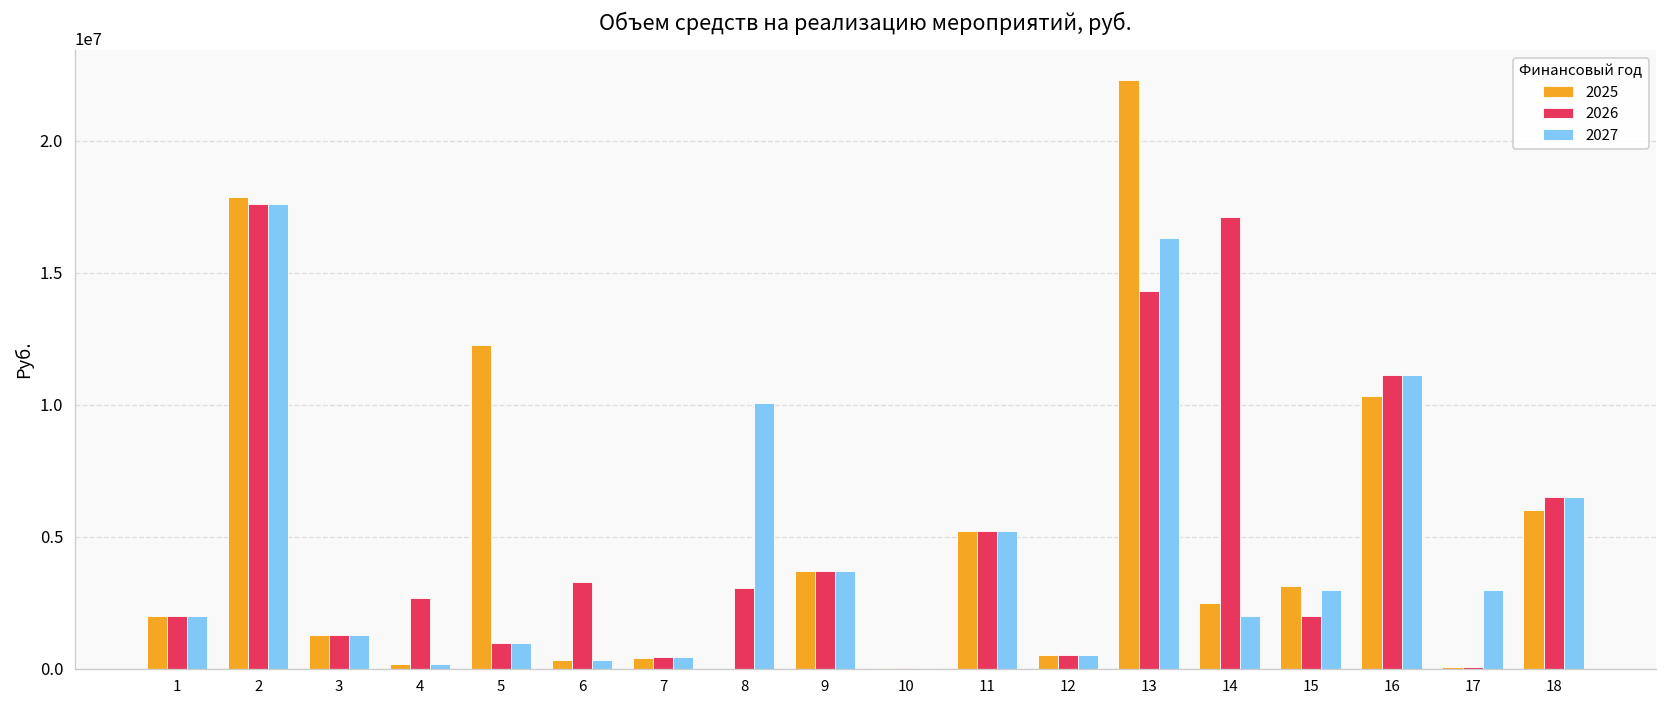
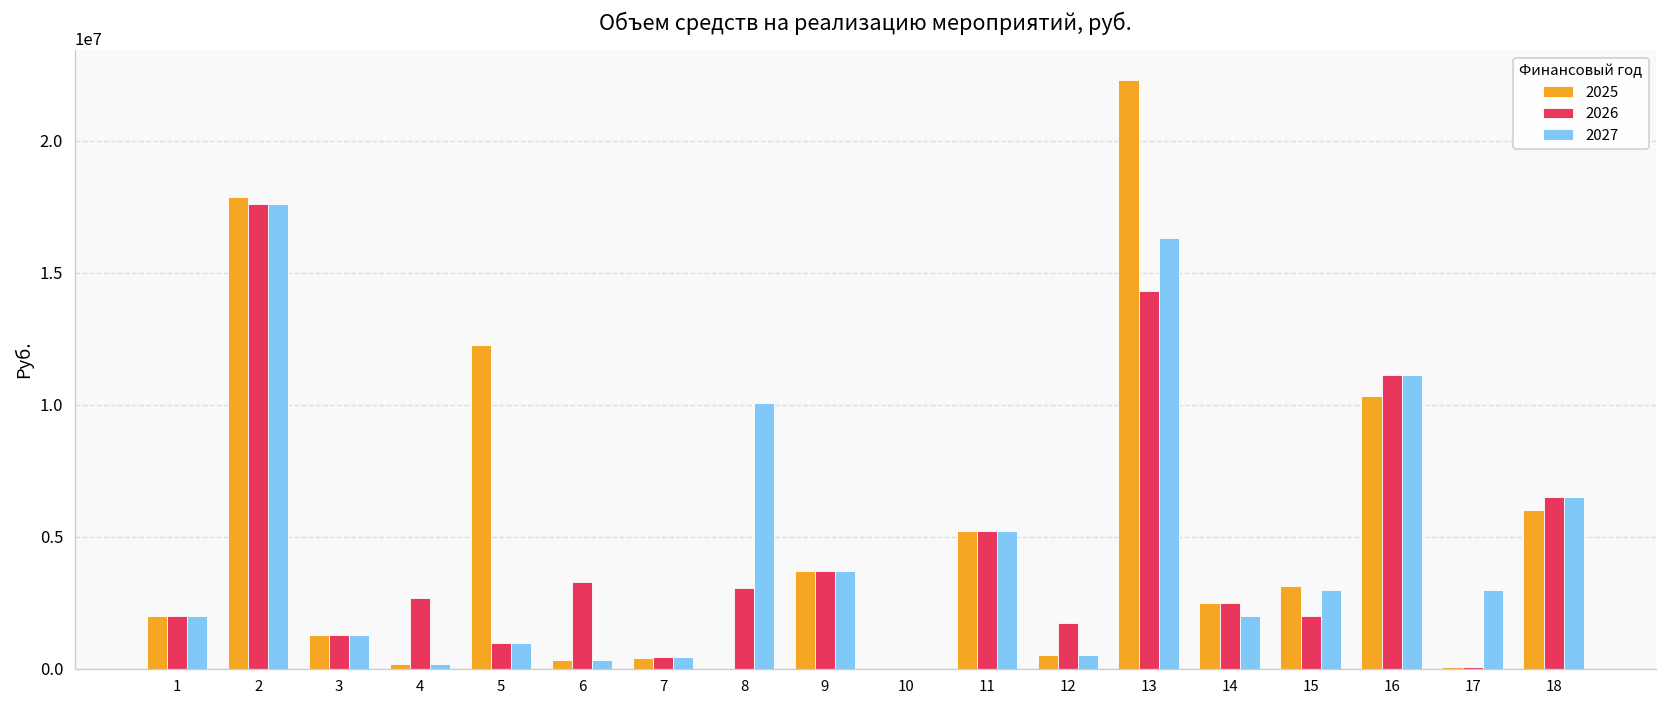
2026, 12: 500000 -> 1700000
2026, 14: 17100000 -> 2500000
